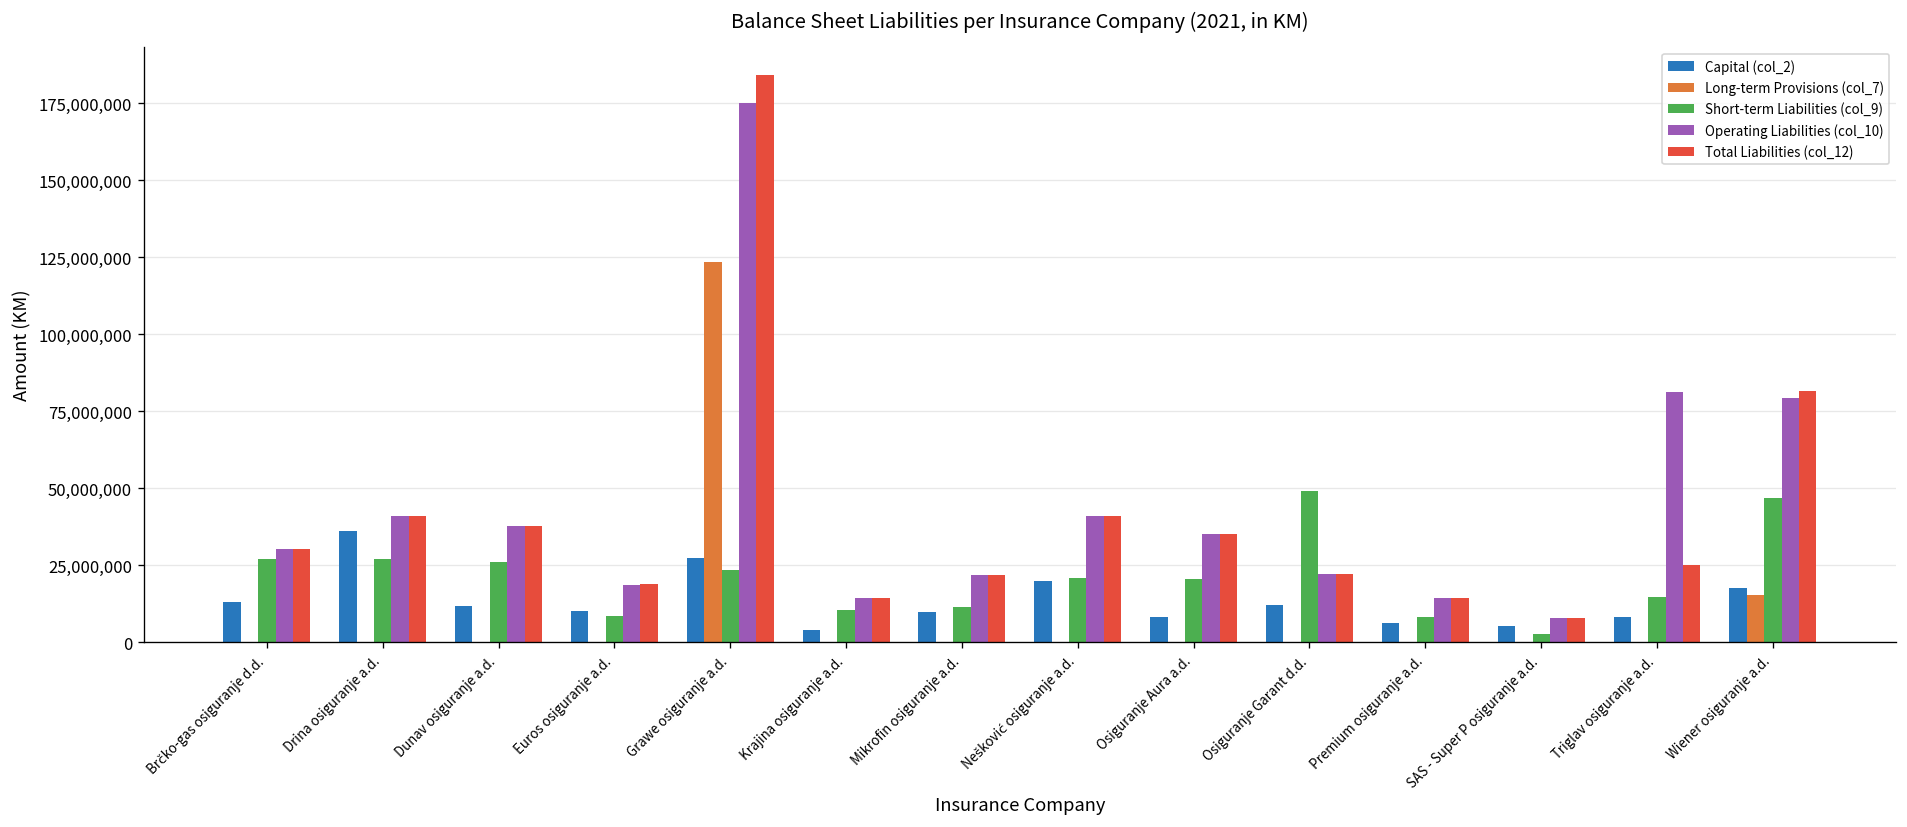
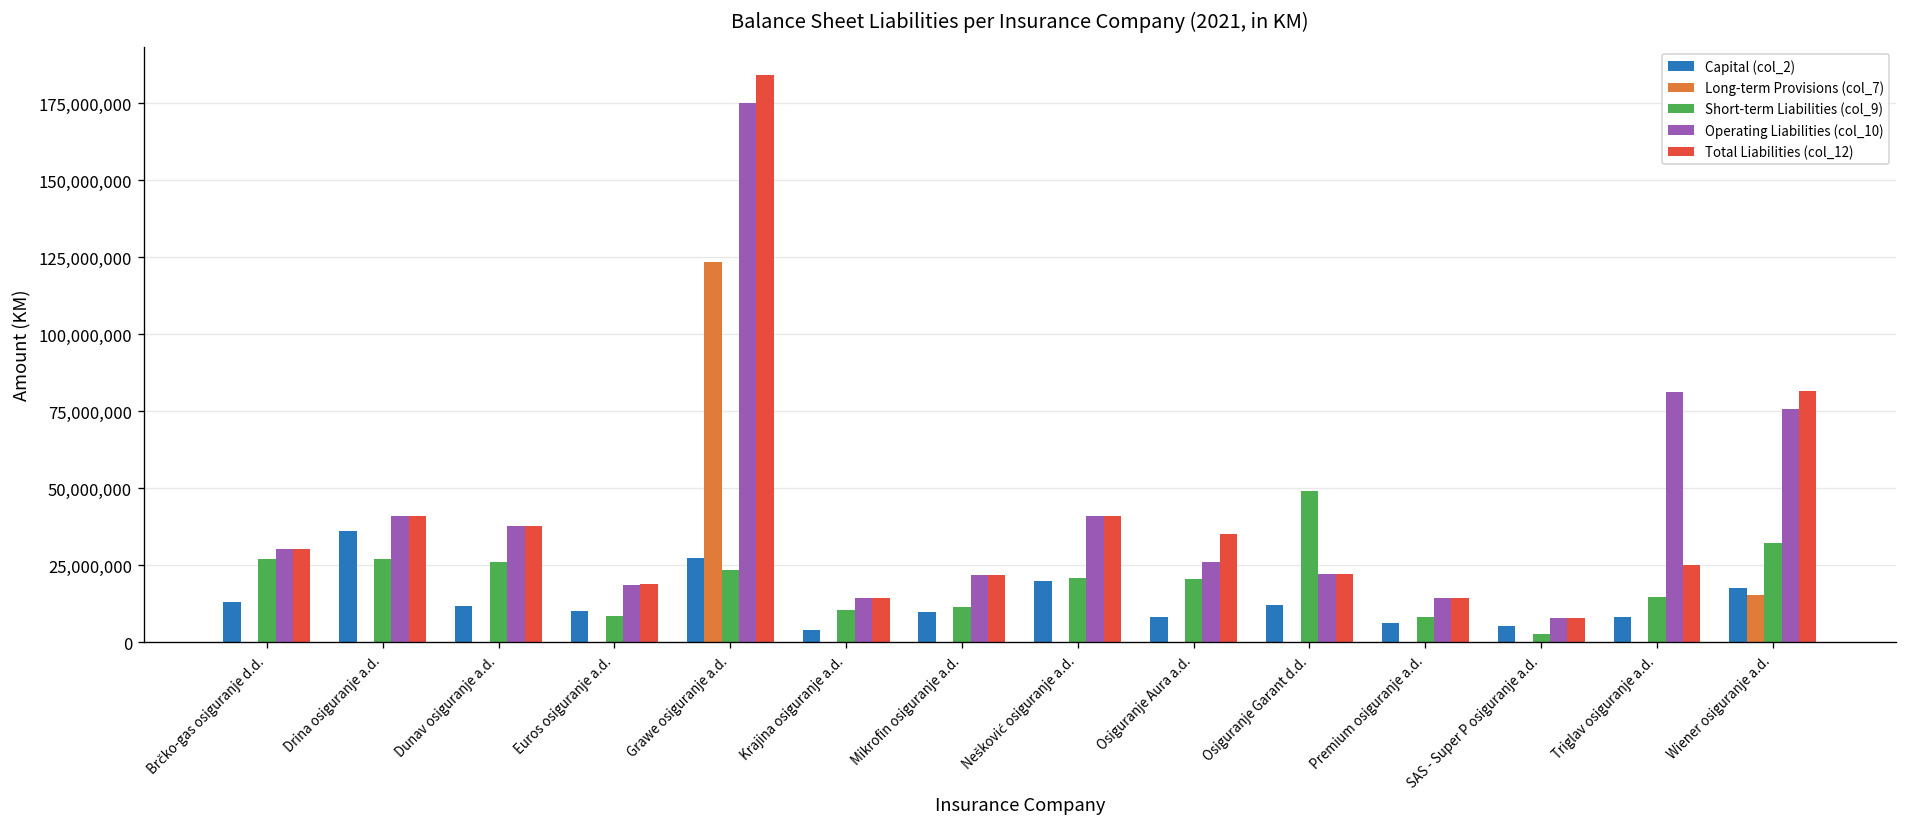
Operating Liabilities (col_10), Osiguranje Aura a.d.: 35,000,000 -> 26,000,000
Short-term Liabilities (col_9), Wiener osiguranje a.d.: 47,000,000 -> 32,000,000
Operating Liabilities (col_10), Wiener osiguranje a.d.: 79,000,000 -> 76,000,000
